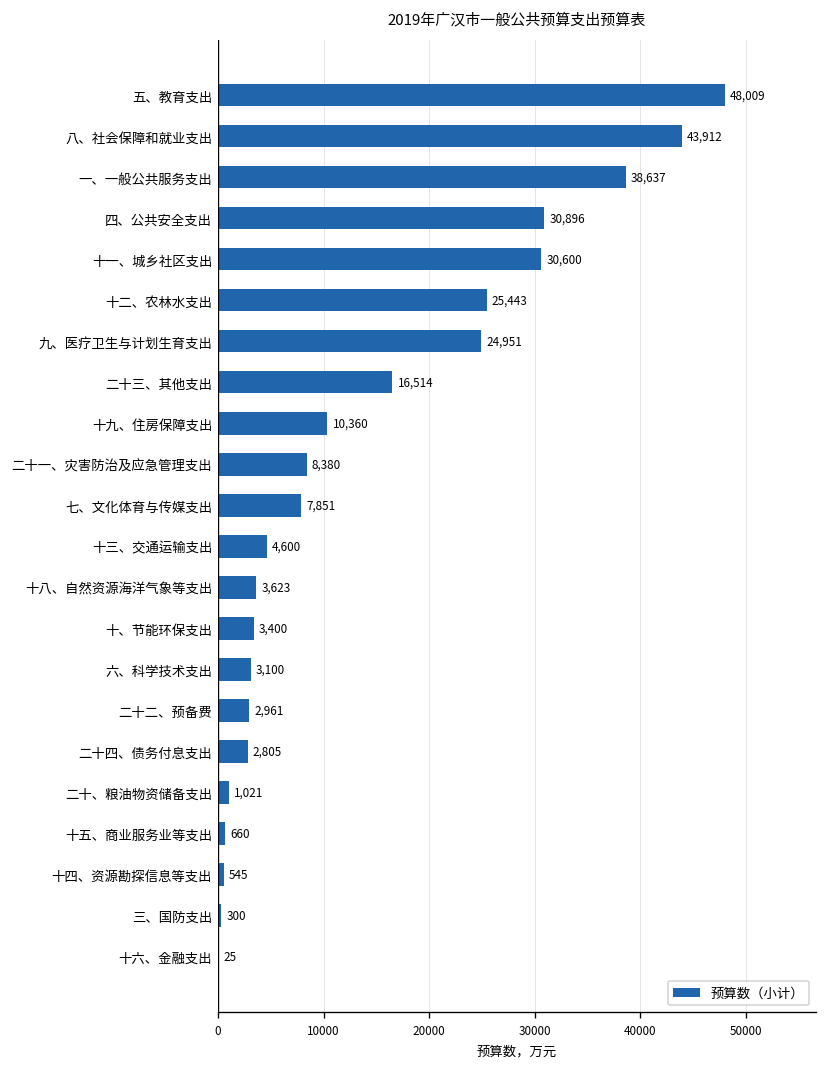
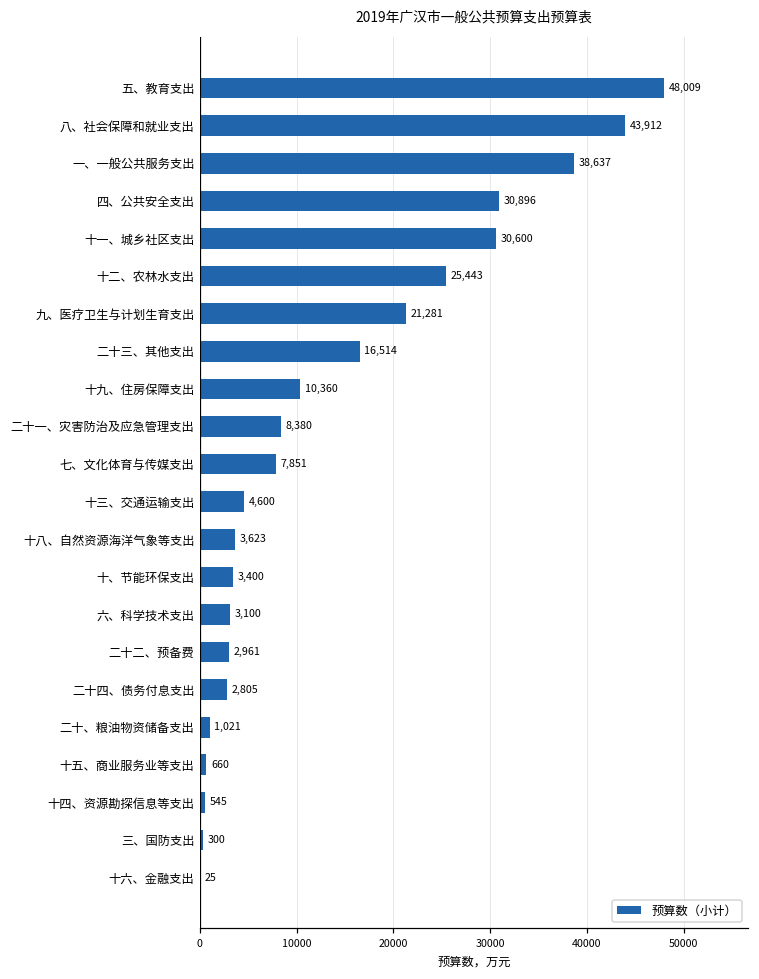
九、医疗卫生与计划生育支出: 24,951 -> 21,281
